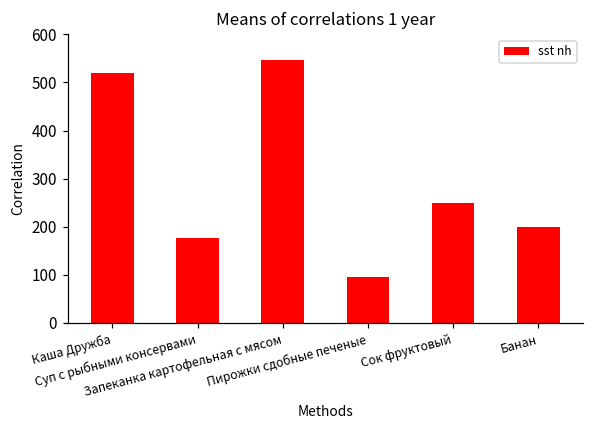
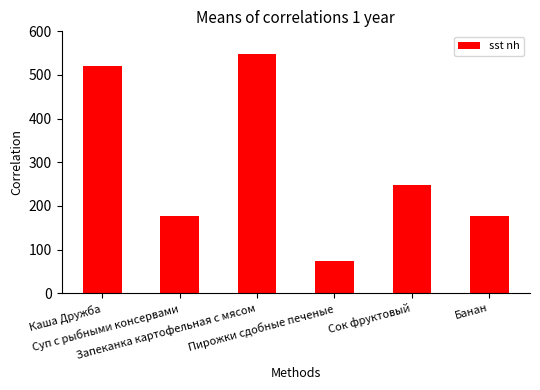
Пирожки сдобные печеные: 100 -> 70
Банан: 200 -> 180
